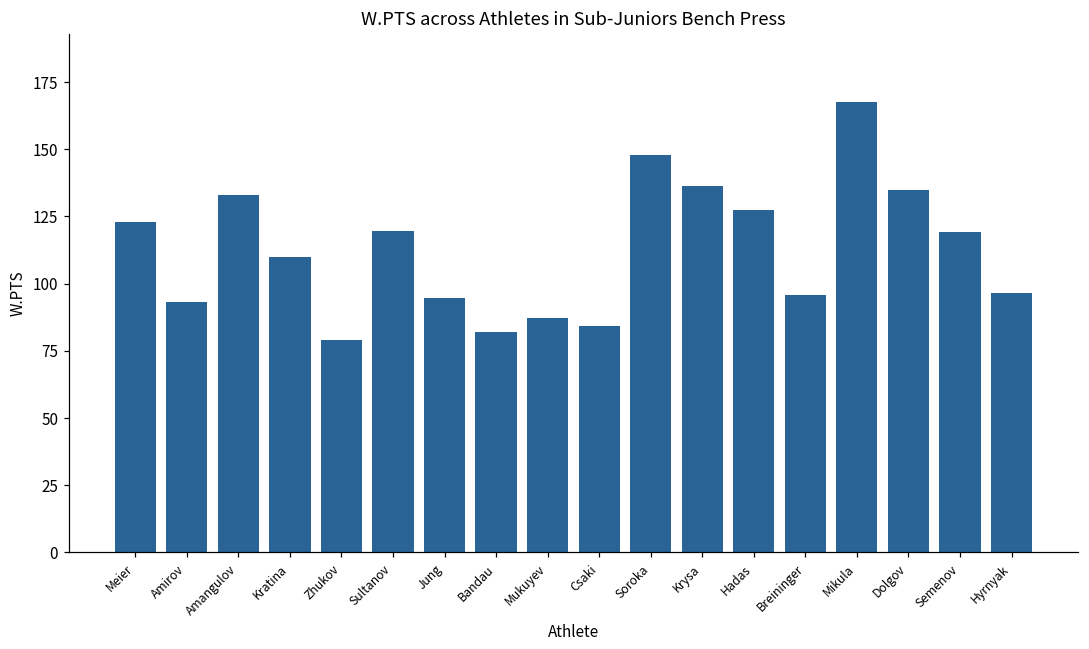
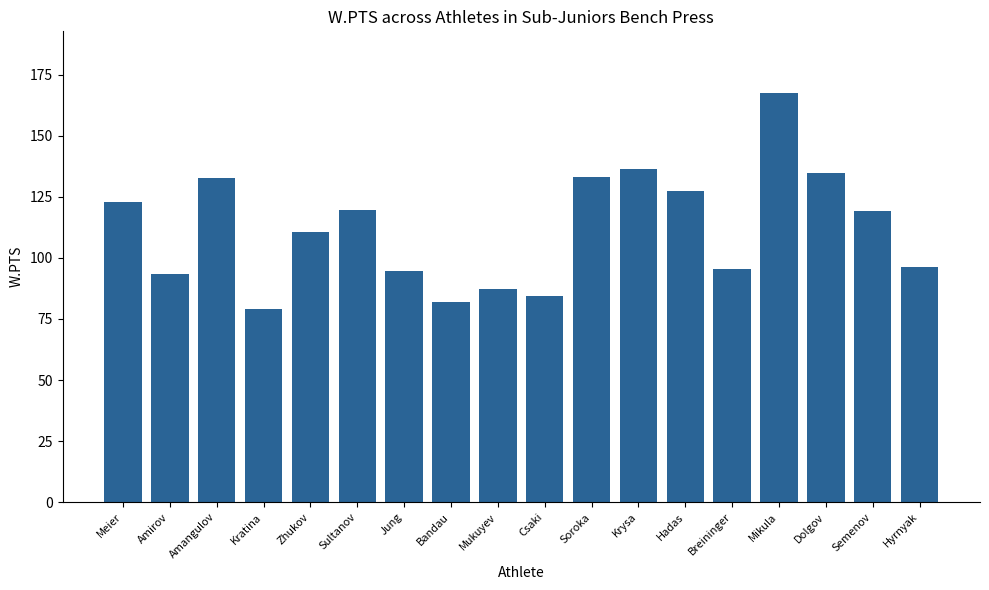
Kratina: 110 -> 79
Zhukov: 79 -> 111
Soroka: 148 -> 133
